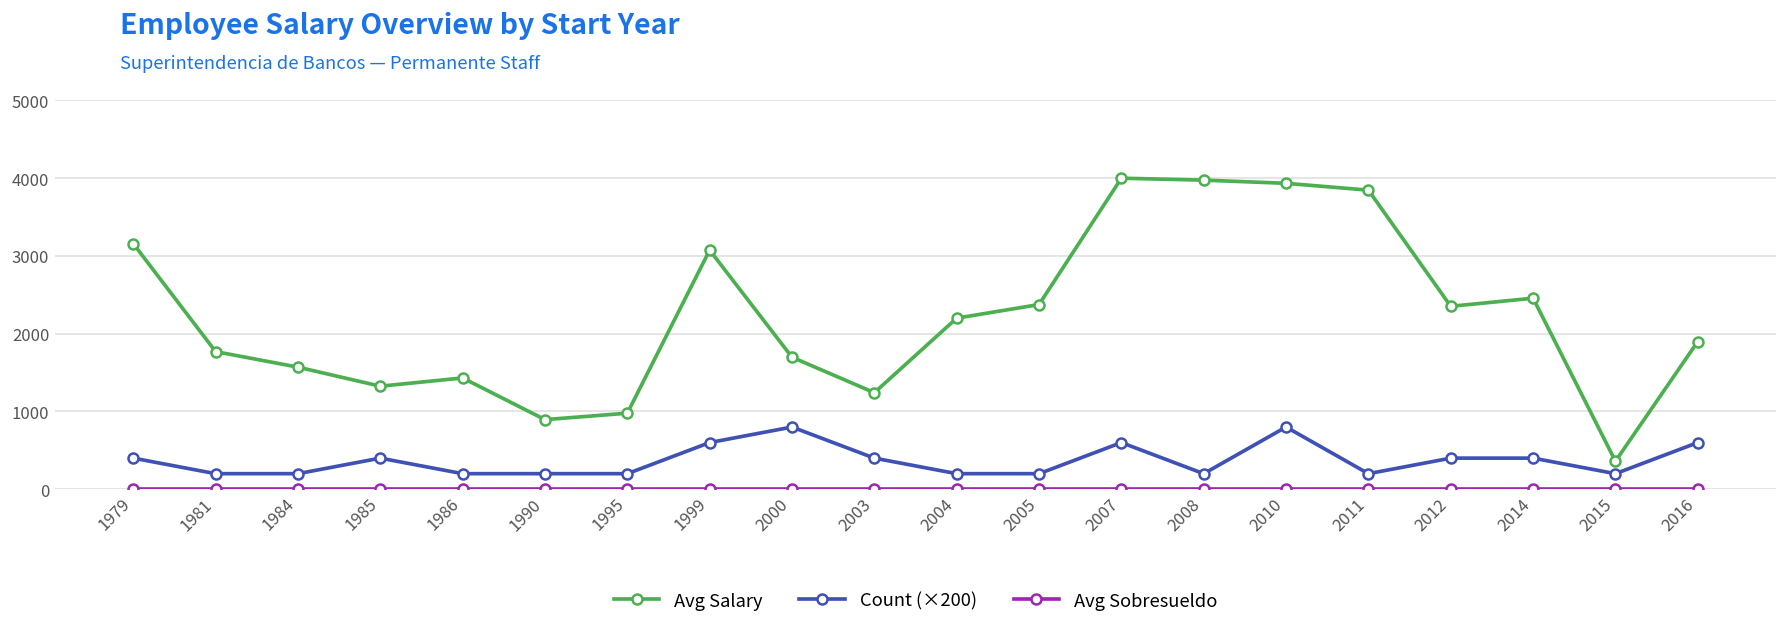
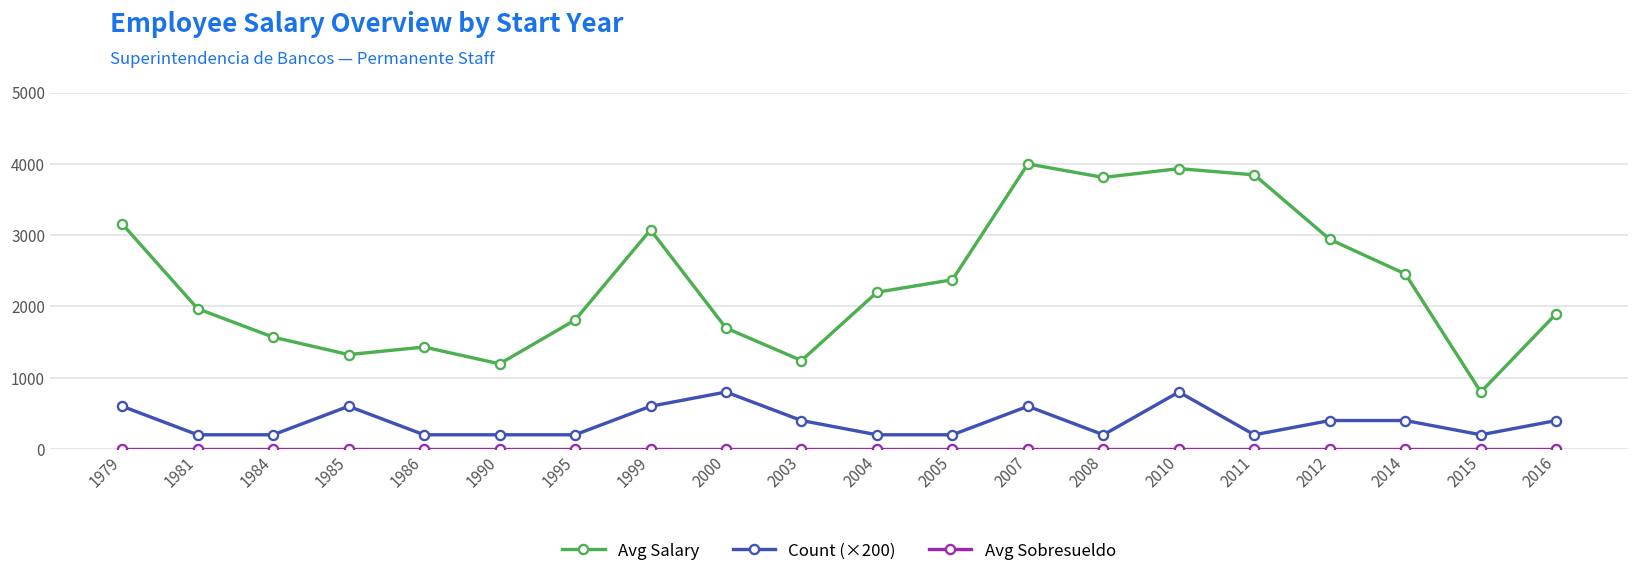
Count (×200), 1979: 400 -> 600
Avg Salary, 1981: 1800 -> 2000
Count (×200), 1985: 400 -> 600
Avg Salary, 1990: 900 -> 1200
Avg Salary, 1995: 1000 -> 1800
Avg Salary, 2008: 4000 -> 3800
Avg Salary, 2012: 2400 -> 2900
Avg Salary, 2015: 400 -> 800
Count (×200), 2016: 600 -> 400
